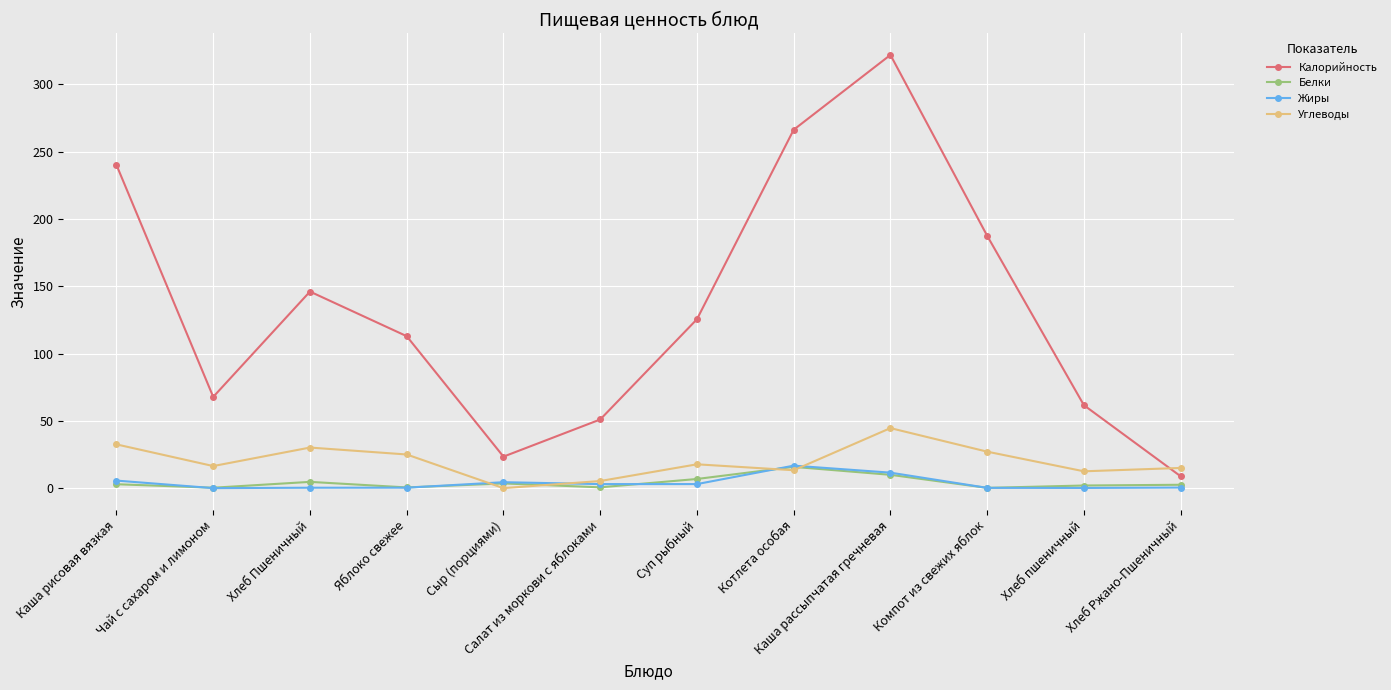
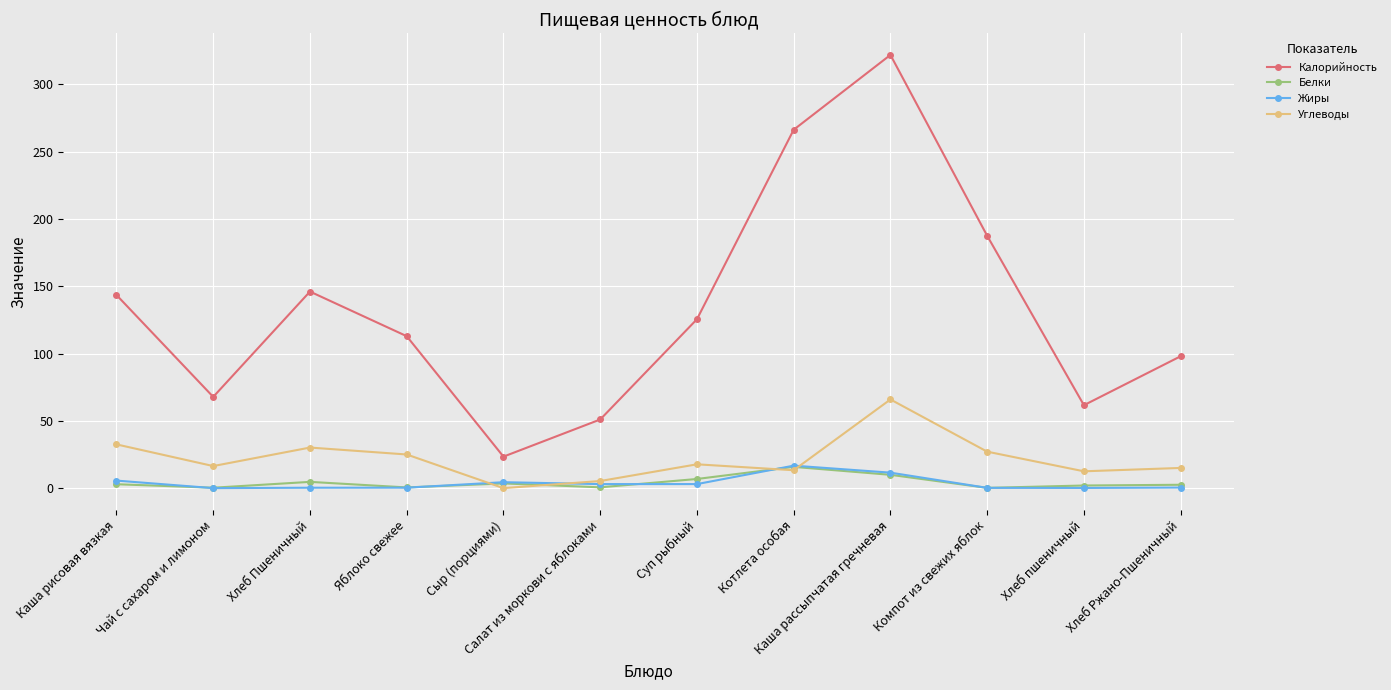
Калорийность, Каша рисовая вязкая: 240 -> 144
Углеводы, Каша рассыпчатая гречневая: 45 -> 66
Калорийность, Хлеб Ржано-Пшеничный: 9 -> 98
